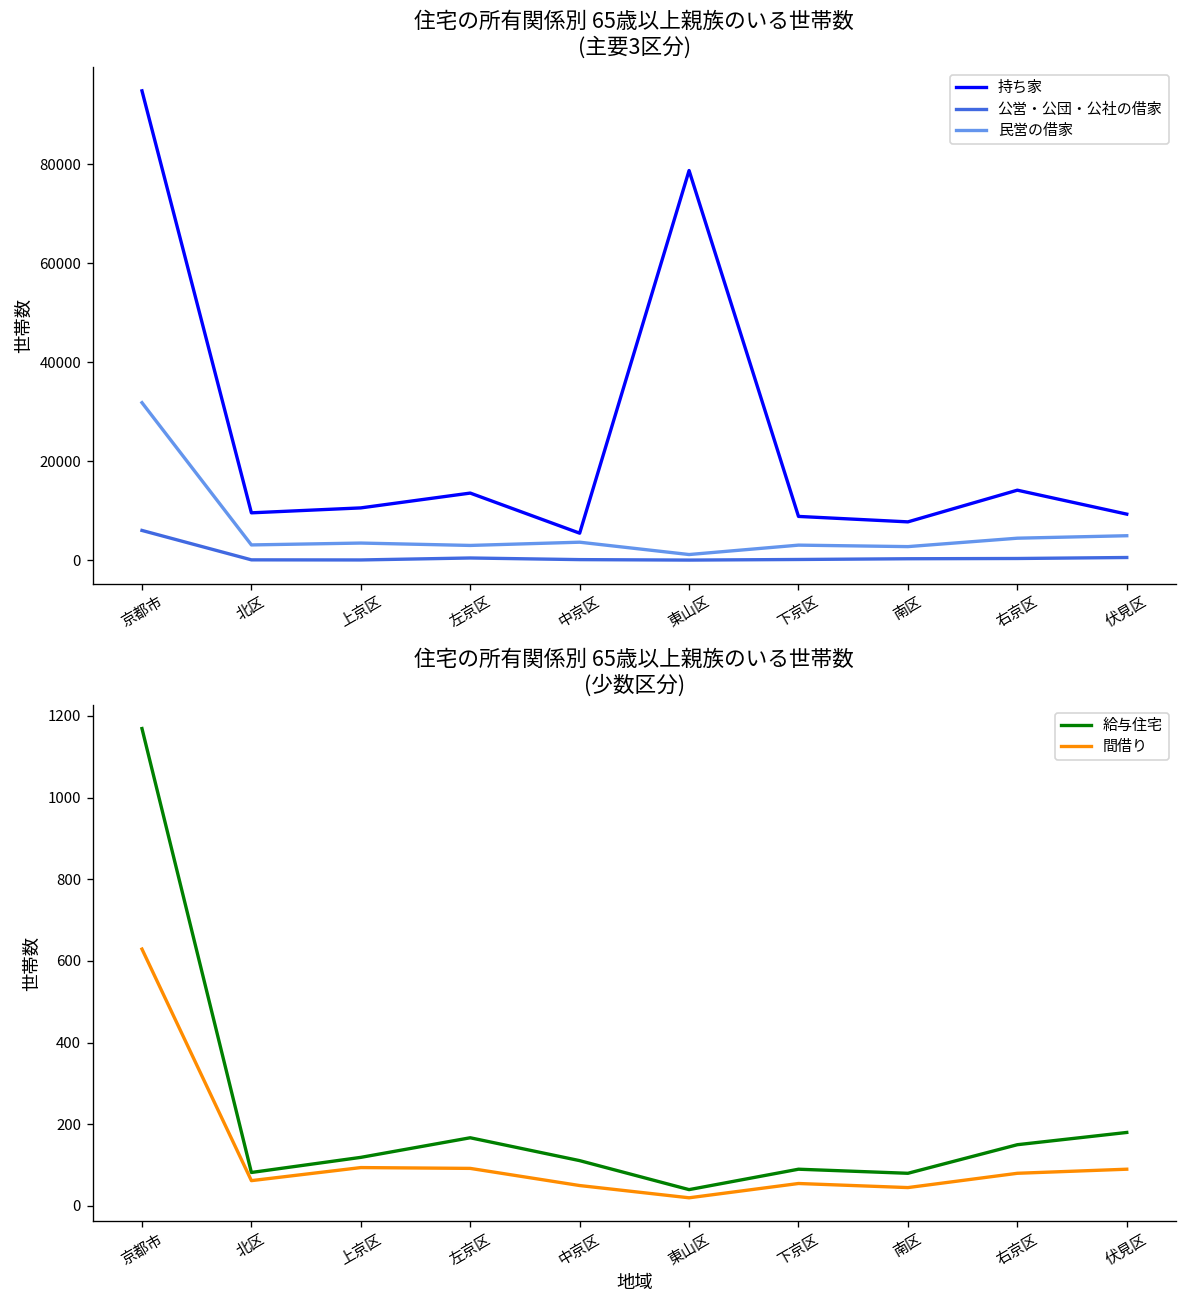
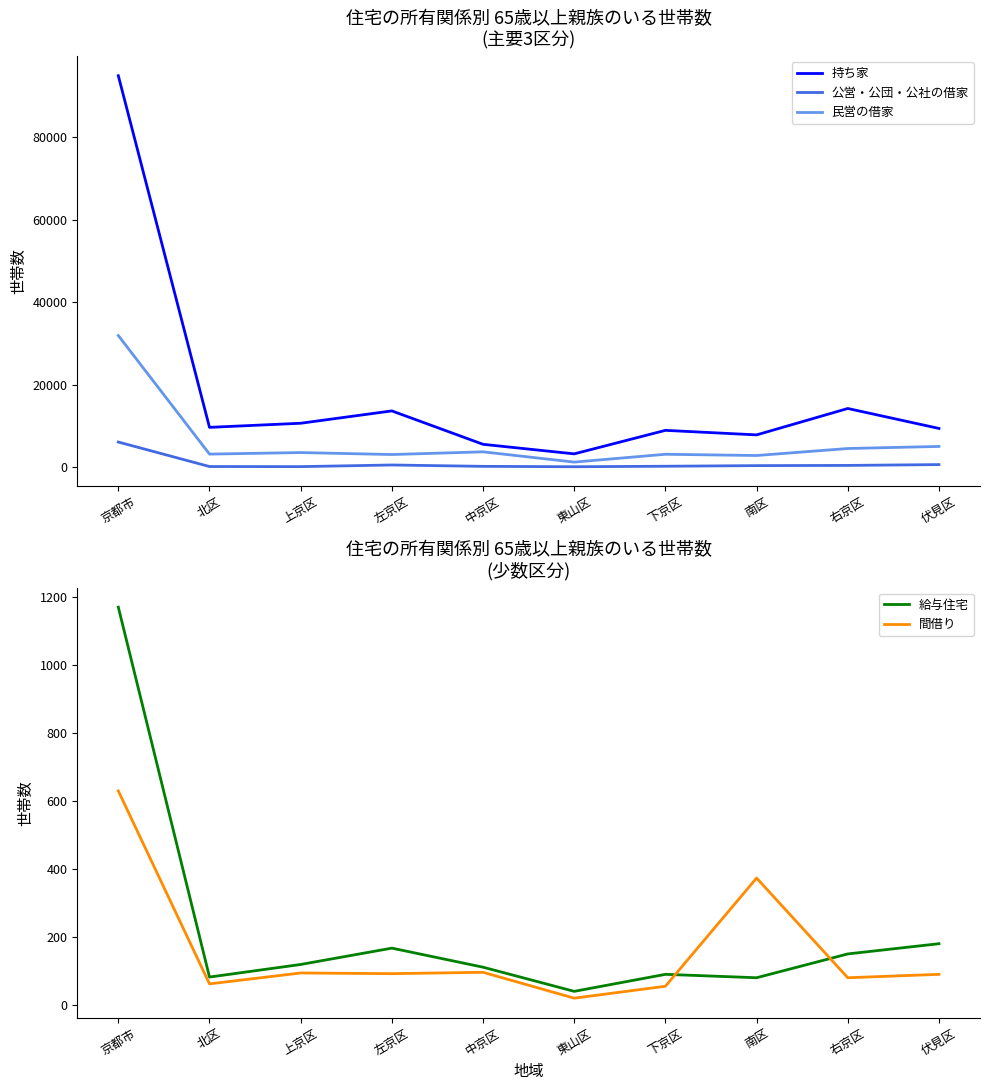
住宅の所有関係別 65歳以上親族のいる世帯数 (主要3区分), 持ち家, 東山区: 79000 -> 3000
住宅の所有関係別 65歳以上親族のいる世帯数 (少数区分), 間借り, 中京区: 50 -> 100
住宅の所有関係別 65歳以上親族のいる世帯数 (少数区分), 間借り, 南区: 50 -> 370
